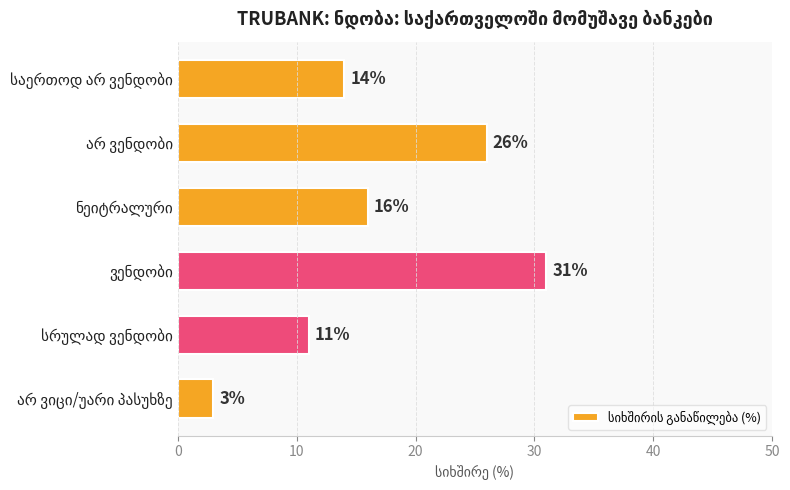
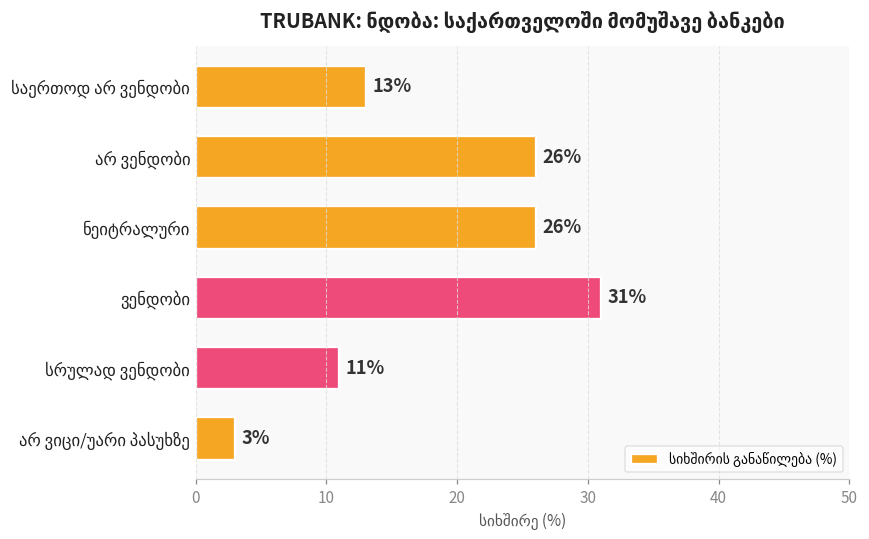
საერთოდ არ ვენდობი: 14% -> 13%
ნეიტრალური: 16% -> 26%
